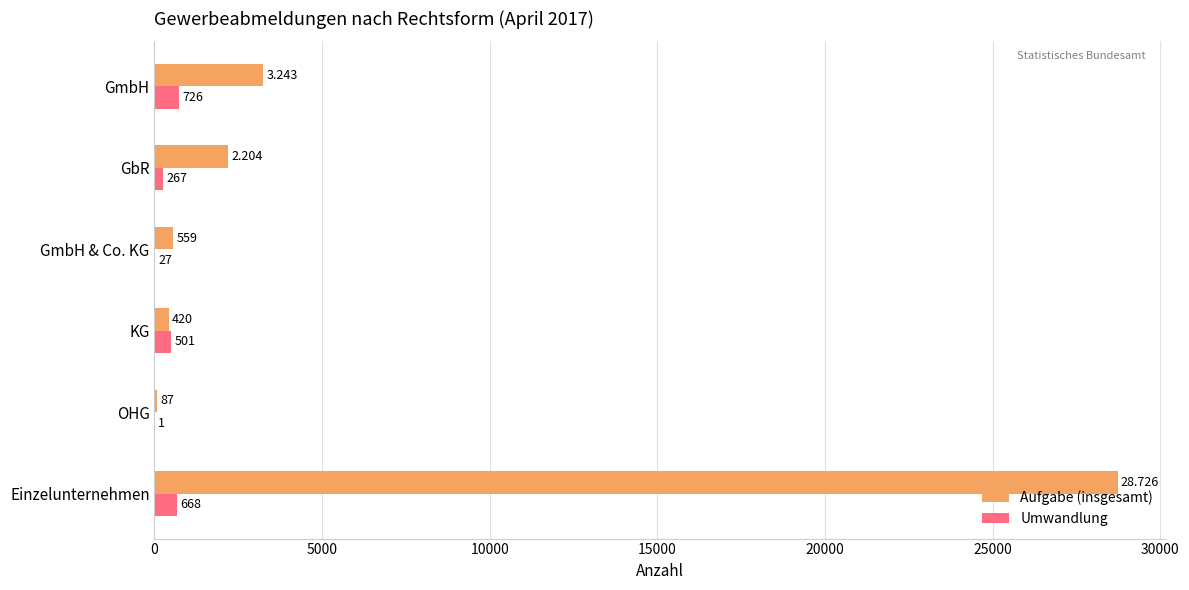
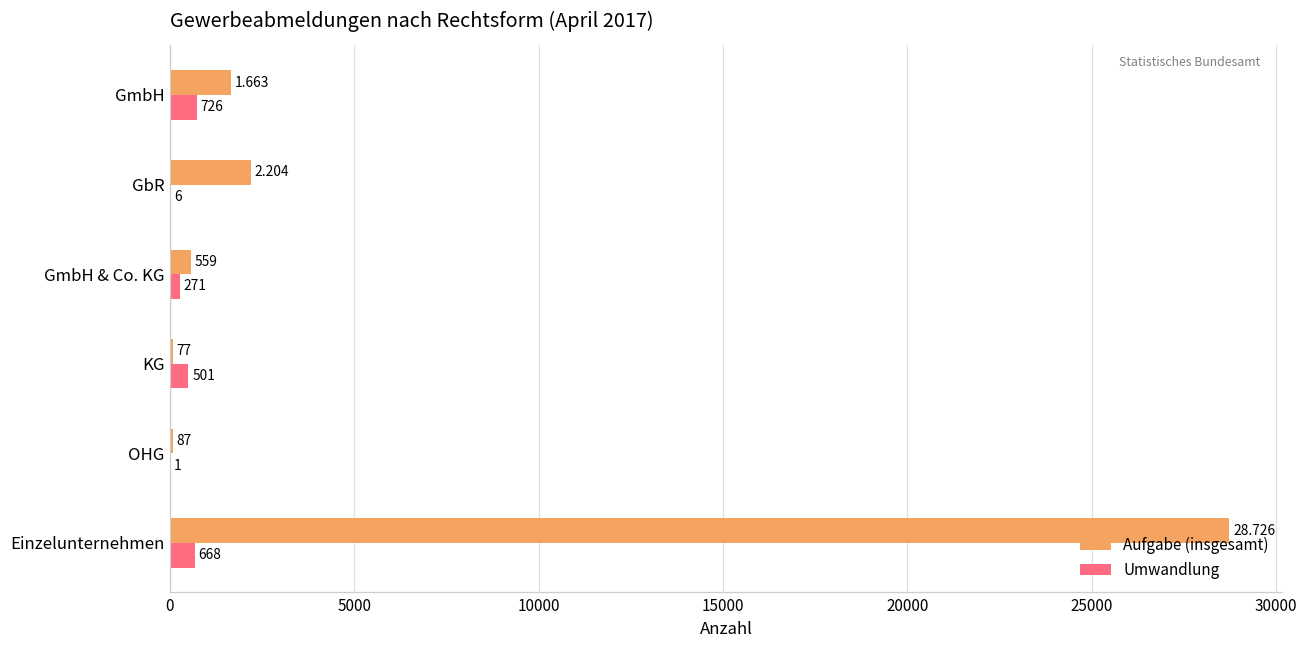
Aufgabe (insgesamt), GmbH: 3.243 -> 1.663
Umwandlung, GbR: 267 -> 6
Umwandlung, GmbH & Co. KG: 27 -> 271
Aufgabe (insgesamt), KG: 420 -> 77
